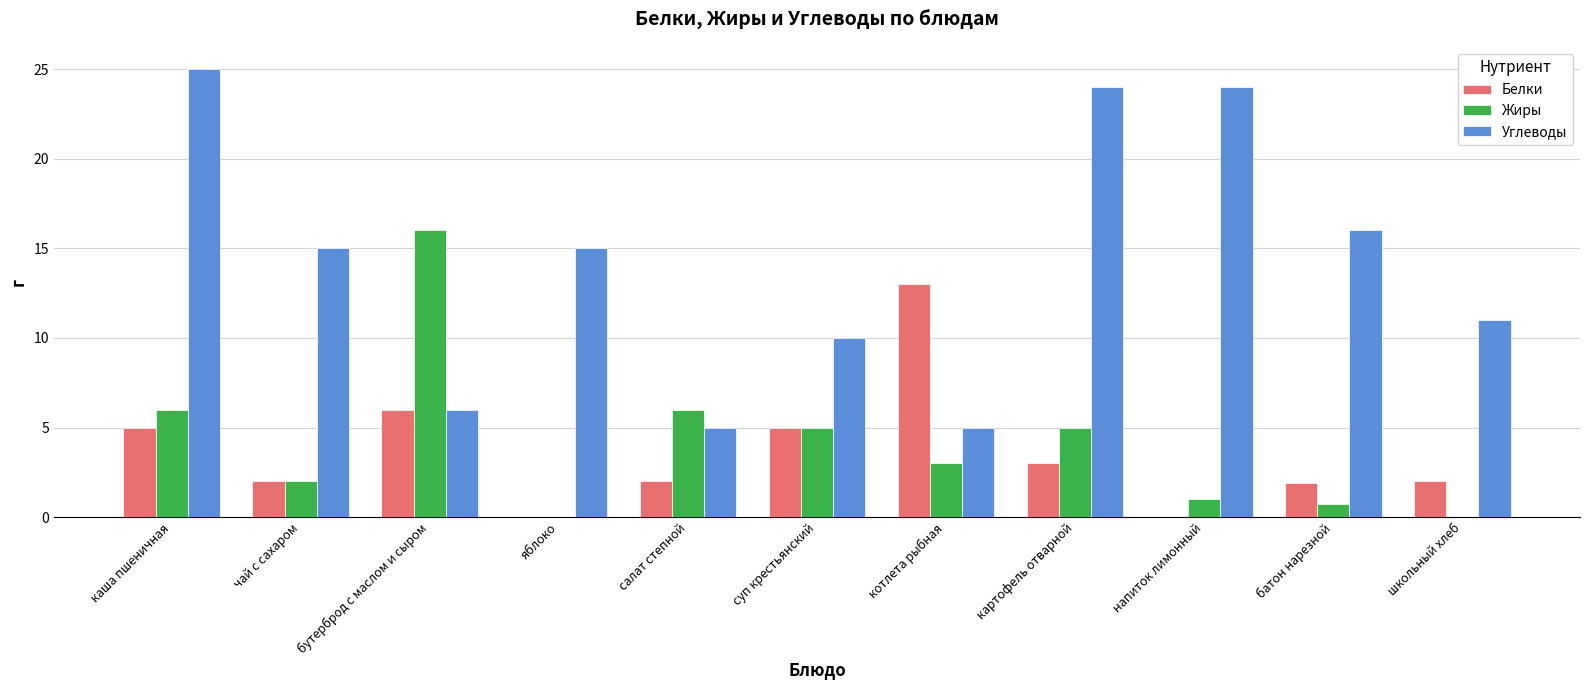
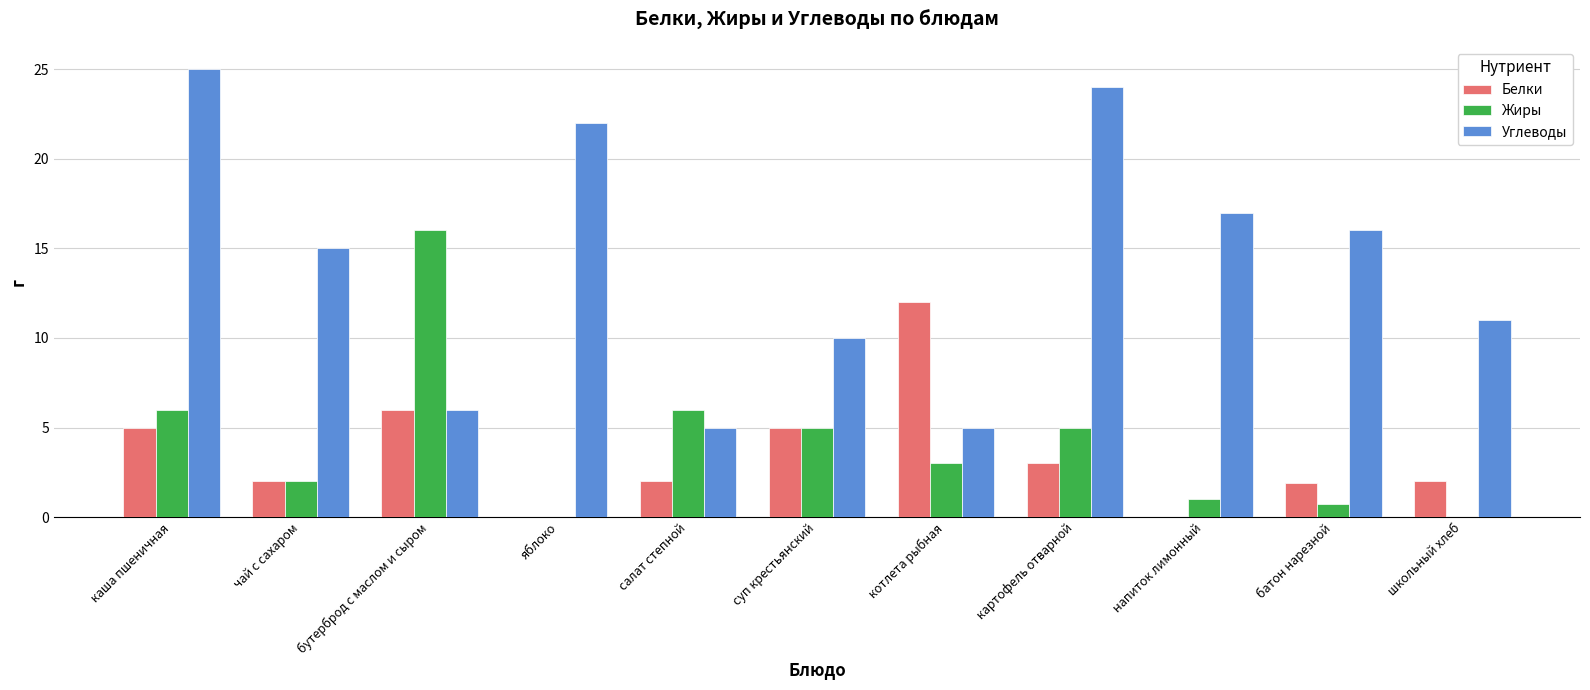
Углеводы, яблоко: 15 -> 22
Белки, котлета рыбная: 13 -> 12
Углеводы, напиток лимонный: 24 -> 17
